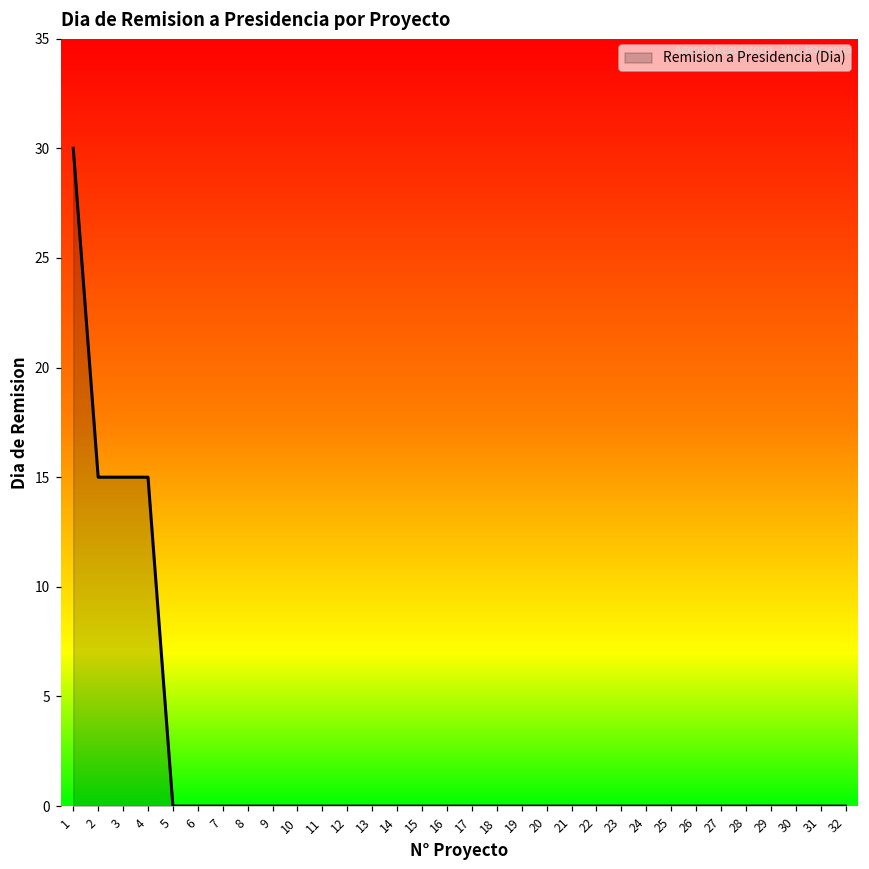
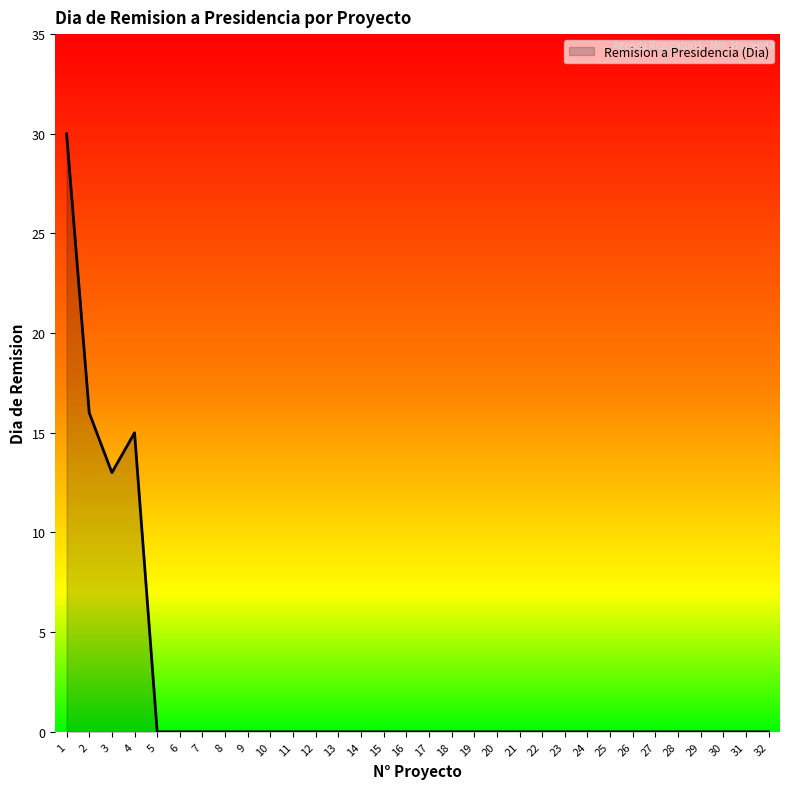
2: 15 -> 16
3: 15 -> 13
